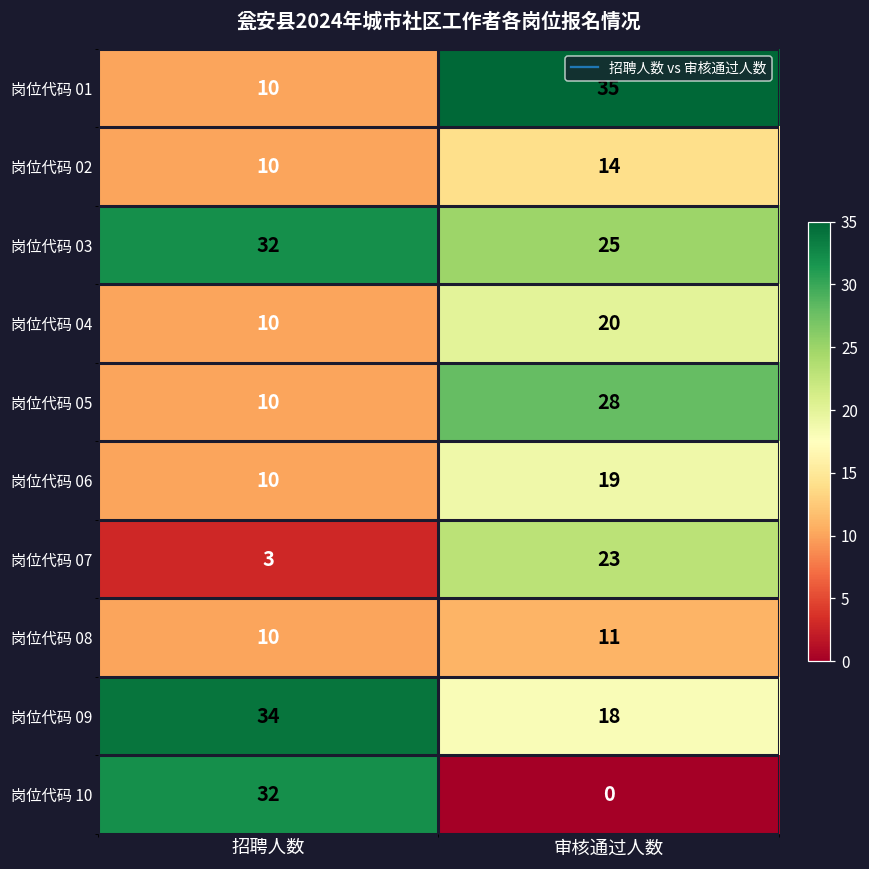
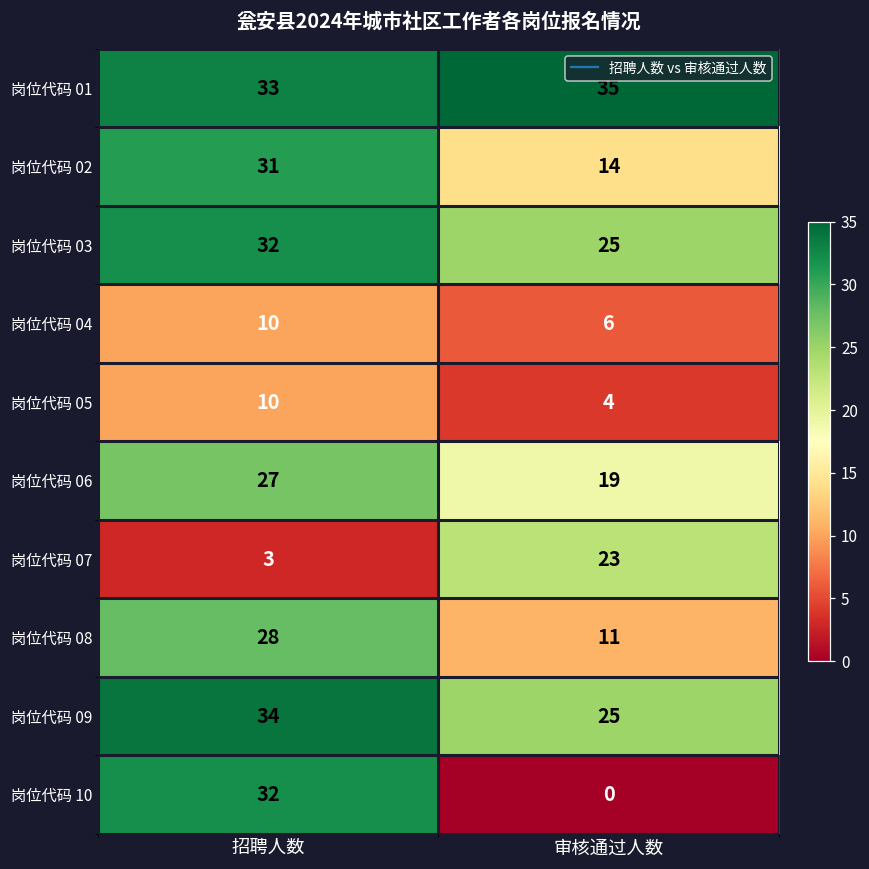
岗位代码 01, 招聘人数: 10 -> 33
岗位代码 02, 招聘人数: 10 -> 31
岗位代码 04, 审核通过人数: 20 -> 6
岗位代码 05, 审核通过人数: 28 -> 4
岗位代码 06, 招聘人数: 10 -> 27
岗位代码 08, 招聘人数: 10 -> 28
岗位代码 09, 审核通过人数: 18 -> 25
